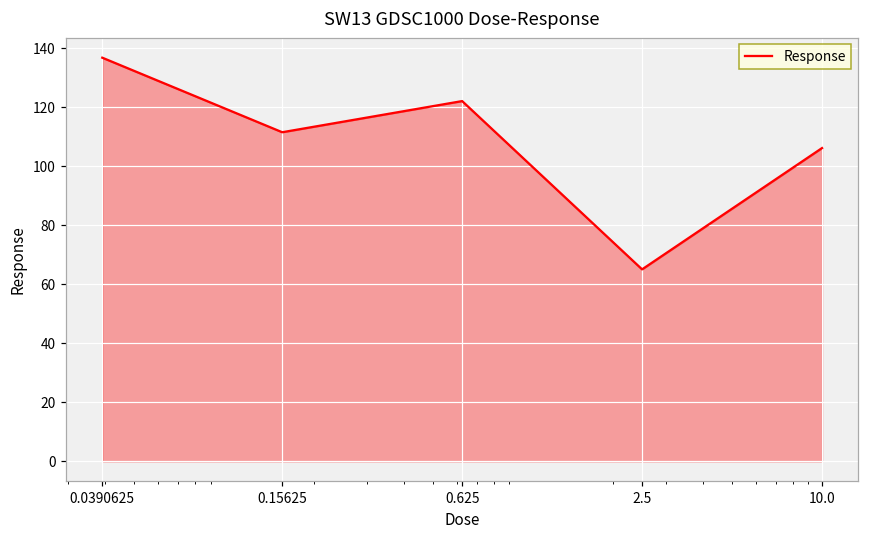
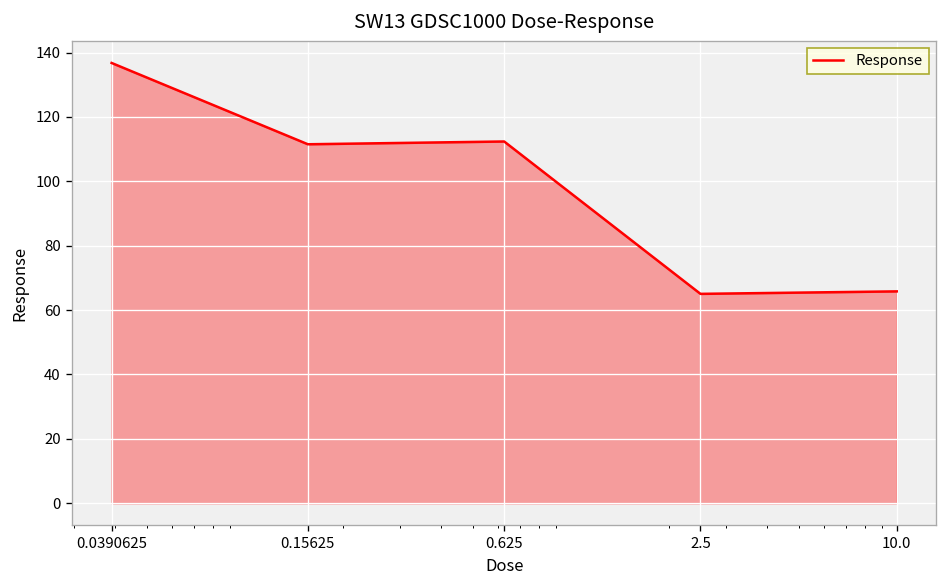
0.625: 122 -> 112
10.0: 106 -> 66
